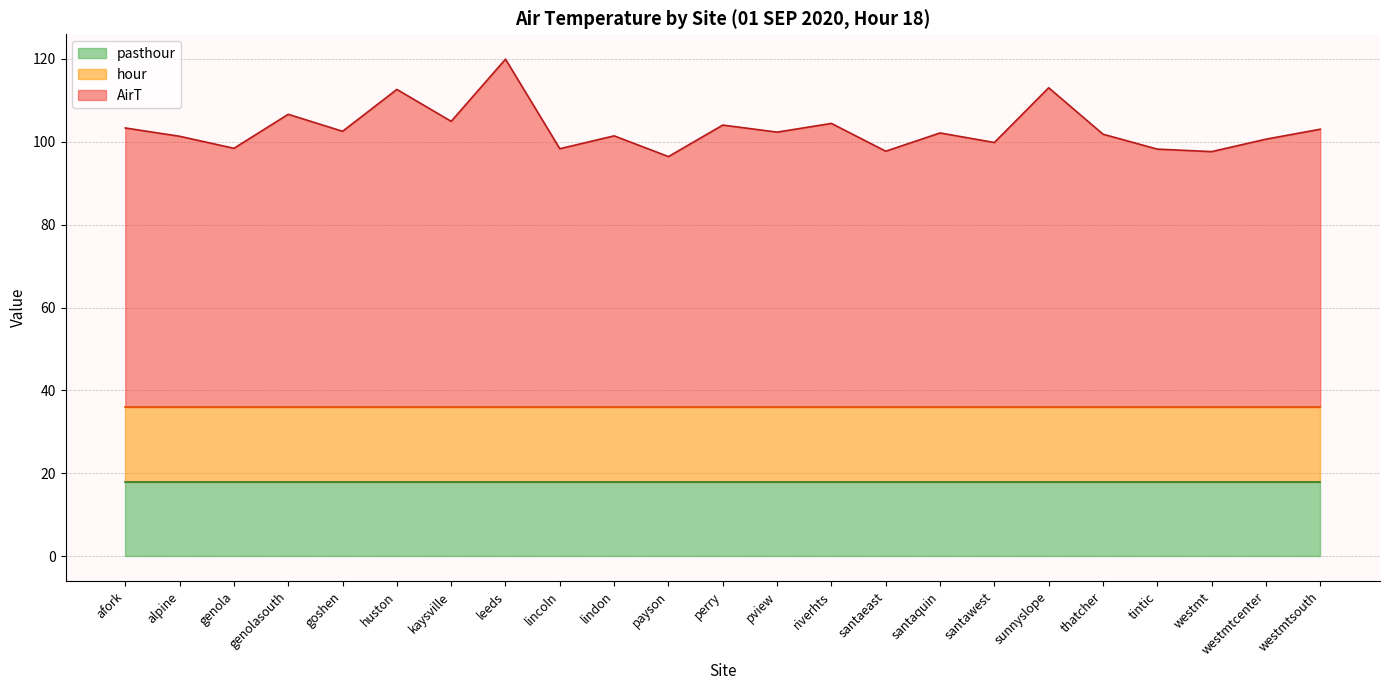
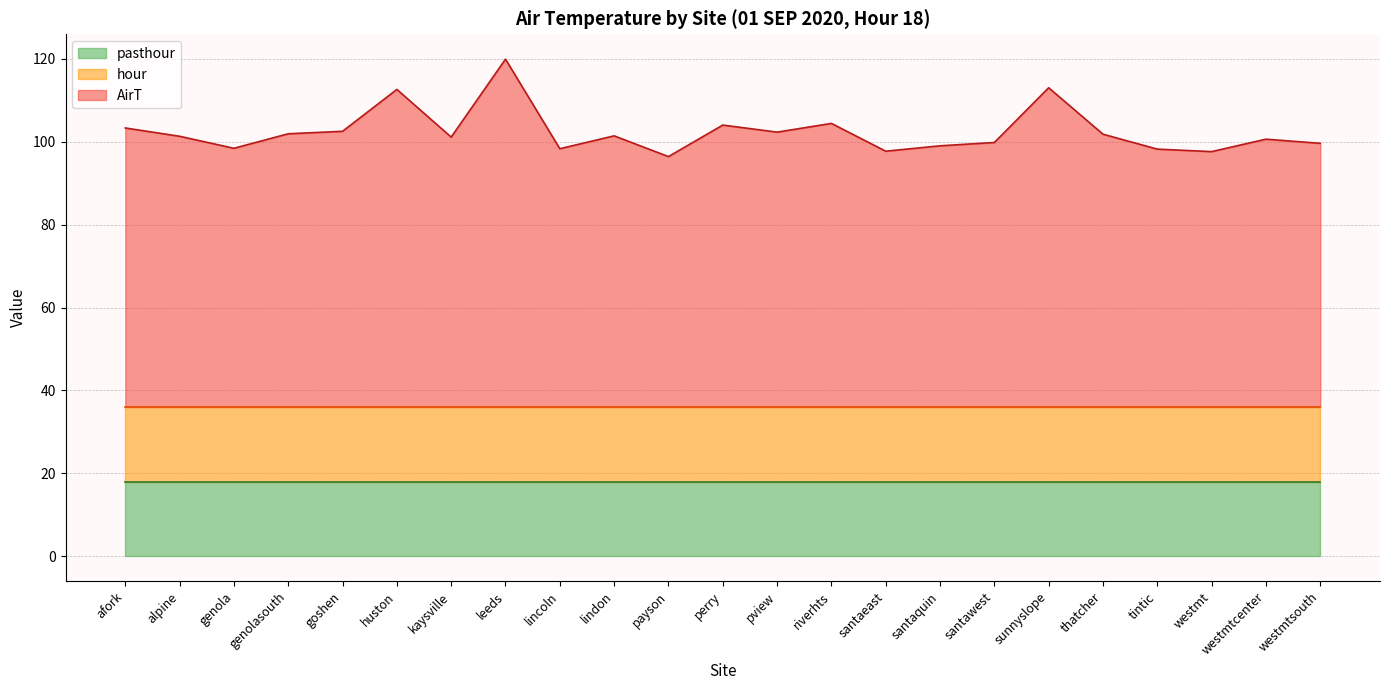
AirT, genolasouth: 107 -> 102
AirT, kaysville: 105 -> 101
AirT, santaquin: 102 -> 99
AirT, westmtsouth: 103 -> 100
